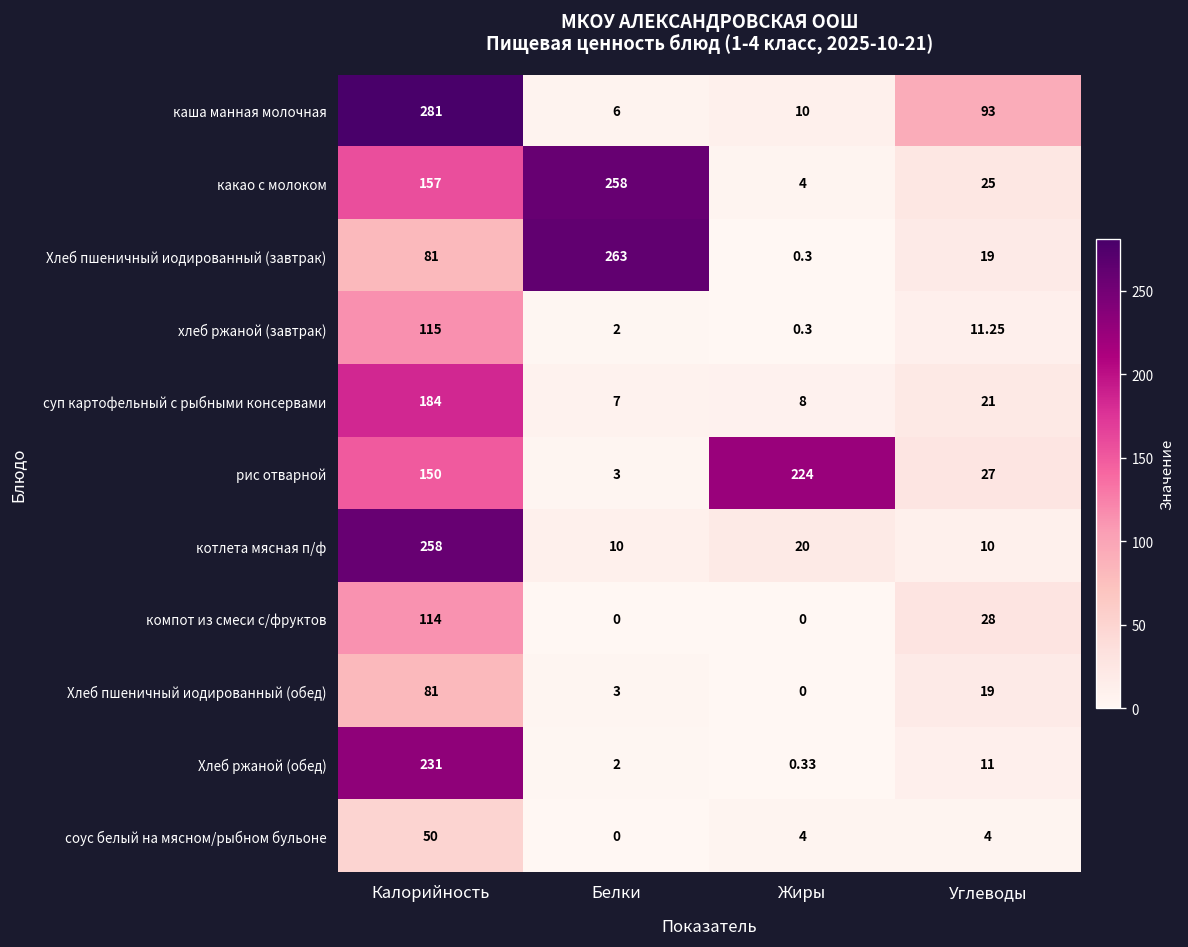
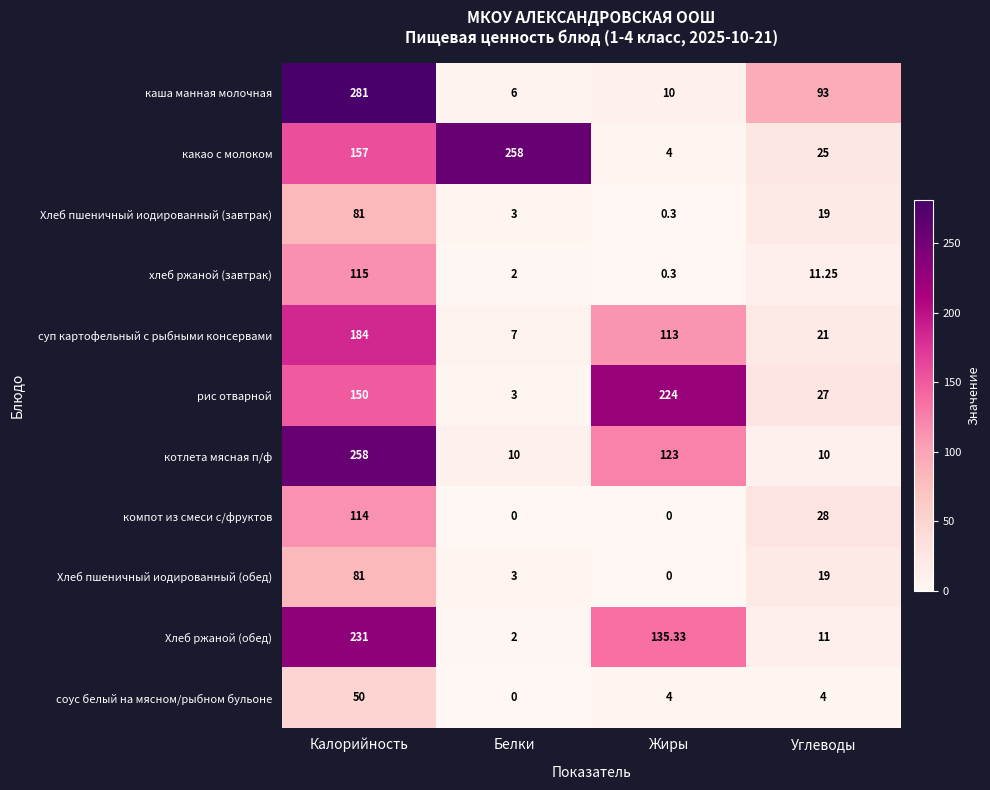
Хлеб пшеничный иодированный (завтрак), Белки: 263 -> 3
суп картофельный с рыбными консервами, Жиры: 8 -> 113
котлета мясная п/ф, Жиры: 20 -> 123
Хлеб ржаной (обед), Жиры: 0.33 -> 135.33
